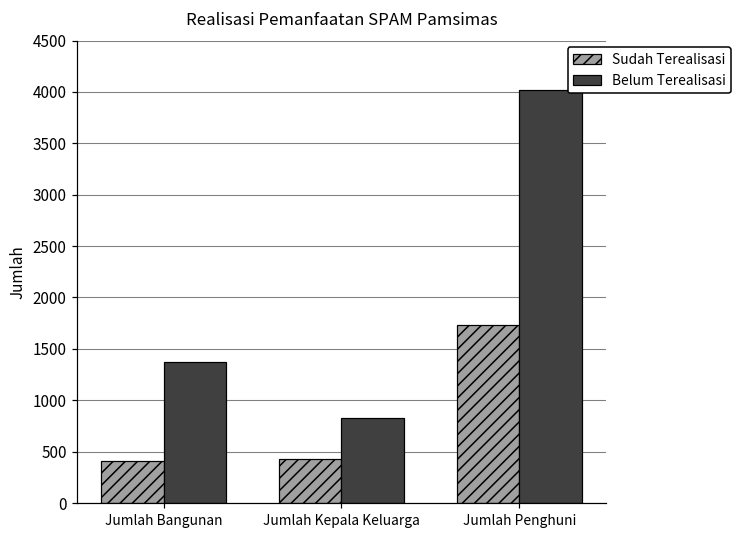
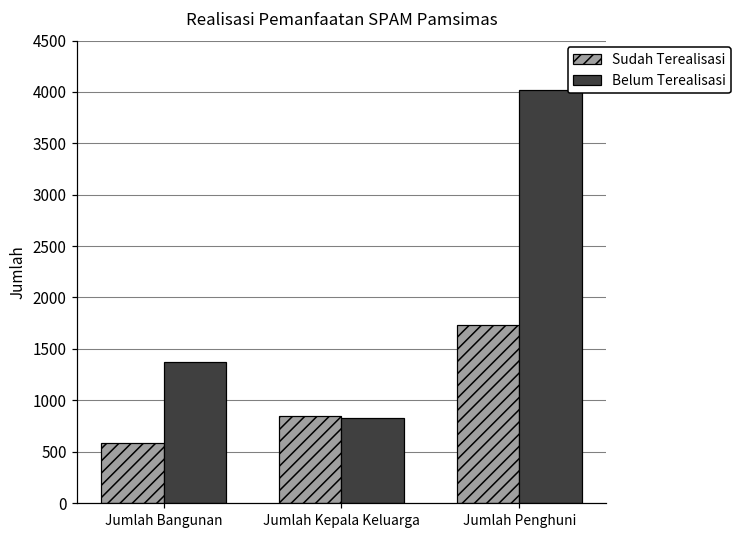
Sudah Terealisasi, Jumlah Bangunan: 400 -> 600
Sudah Terealisasi, Jumlah Kepala Keluarga: 400 -> 800
